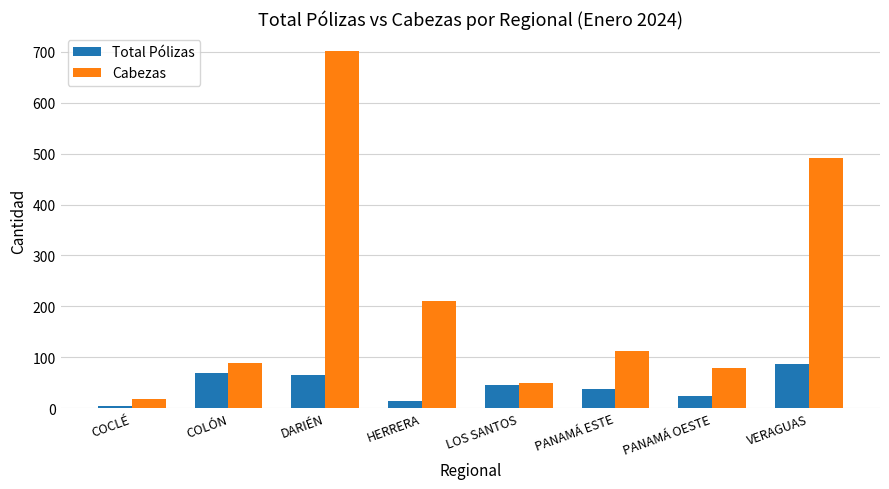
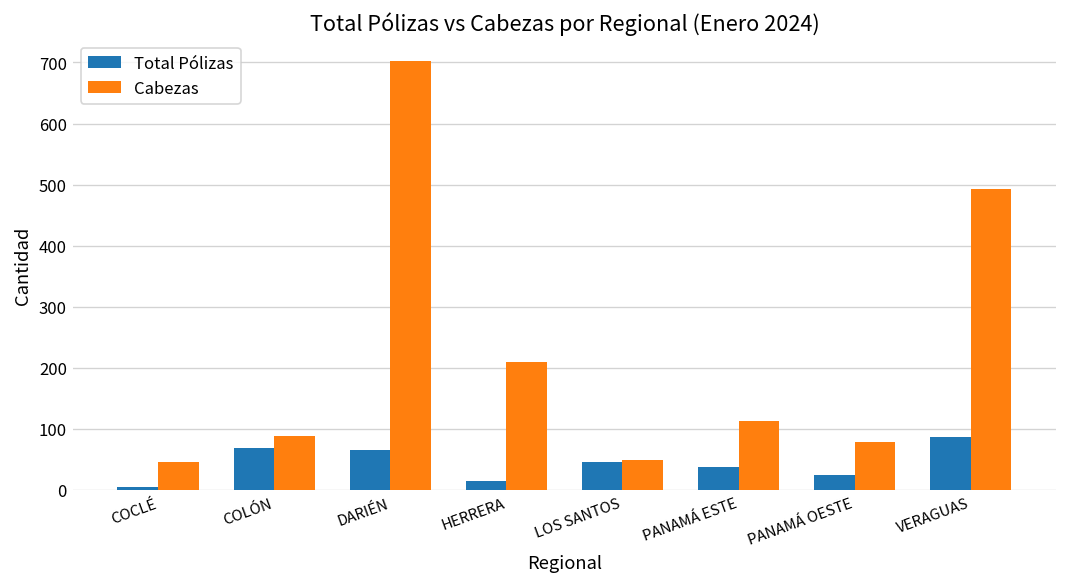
Cabezas, COCLÉ: 20 -> 50
